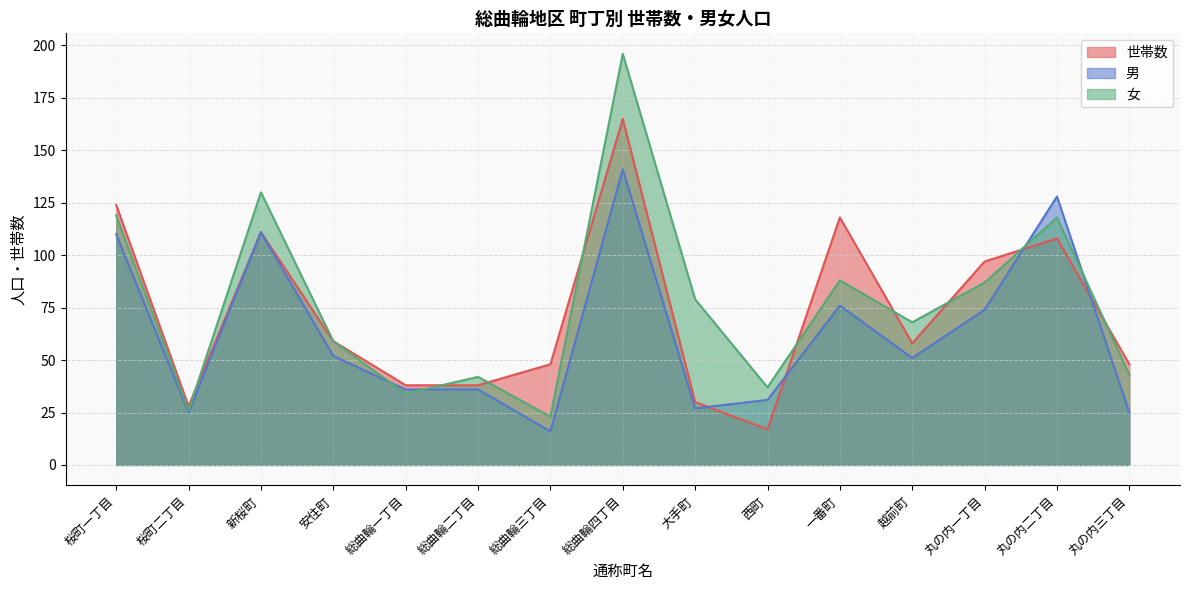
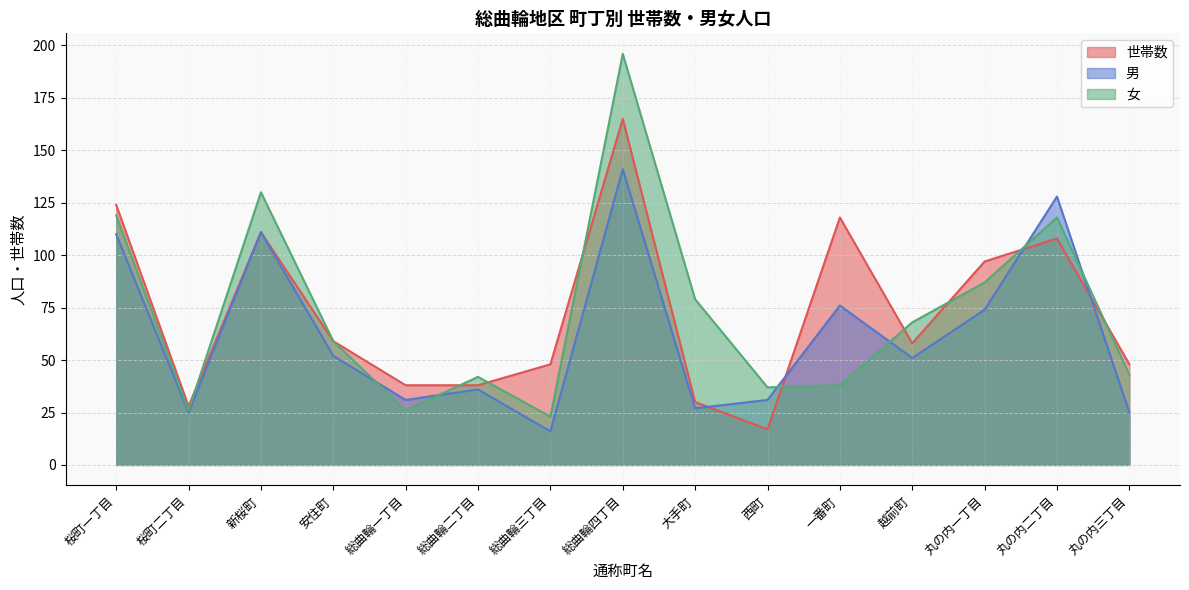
男, 総曲輪一丁目: 36 -> 31
女, 総曲輪一丁目: 34 -> 26
女, 一番町: 88 -> 38
